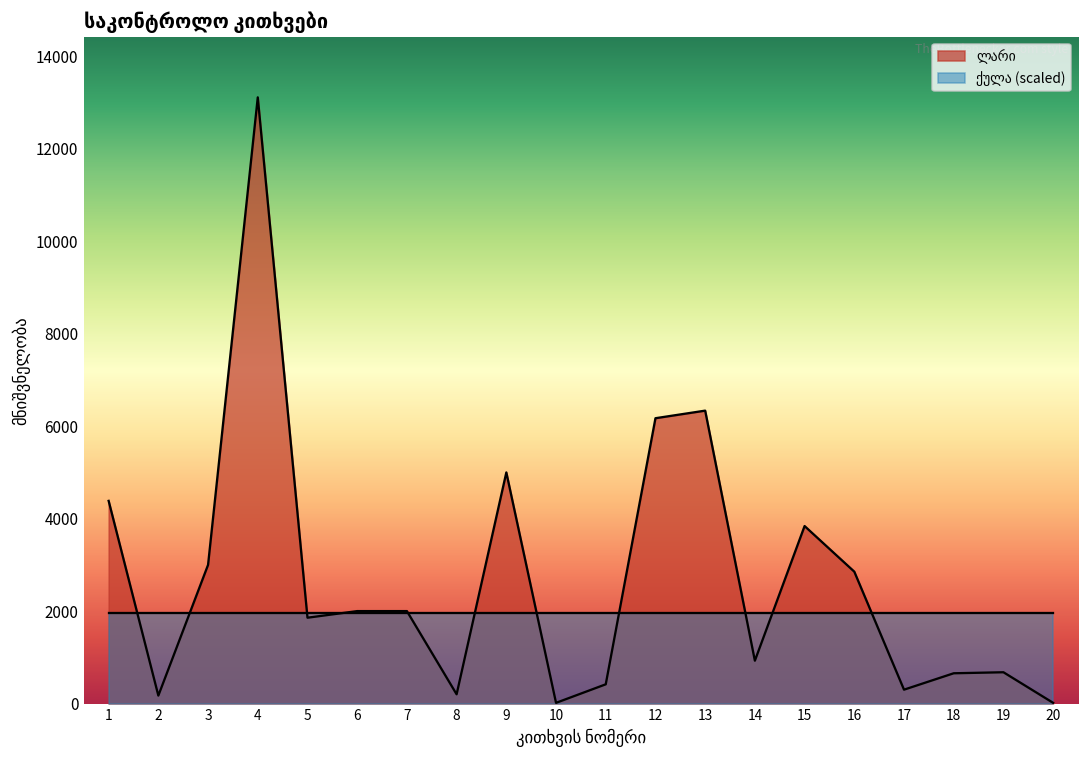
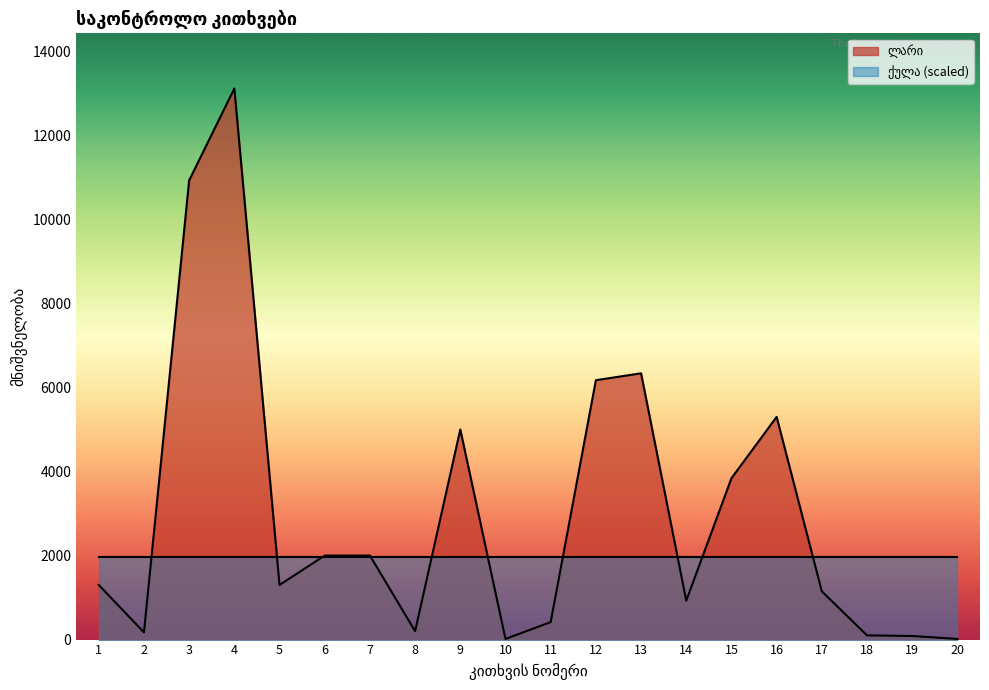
ლარი, 1: 4400 -> 1300
ლარი, 3: 3000 -> 10900
ლარი, 5: 1900 -> 1300
ლარი, 16: 2900 -> 5300
ლარი, 17: 300 -> 1100
ლარი, 18: 700 -> 100
ლარი, 19: 700 -> 100
